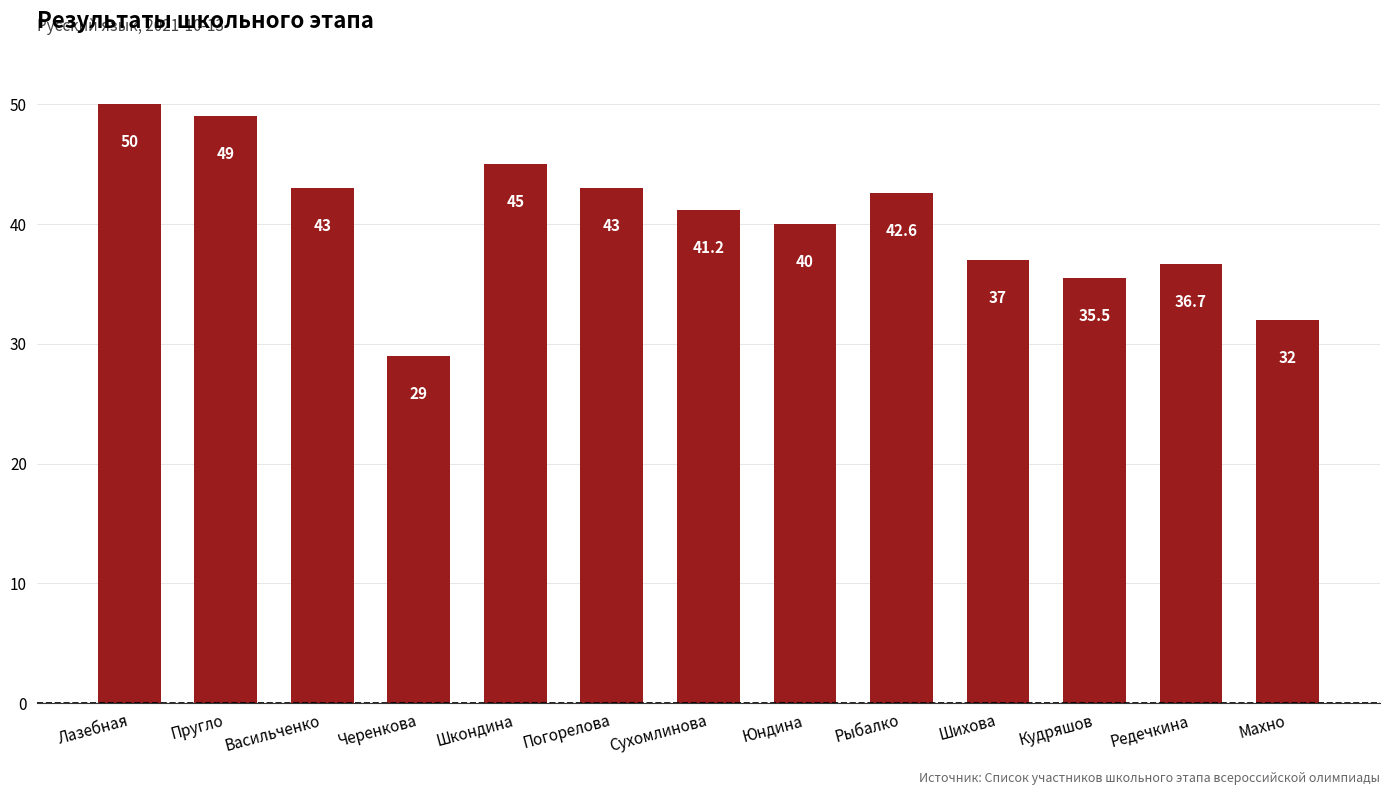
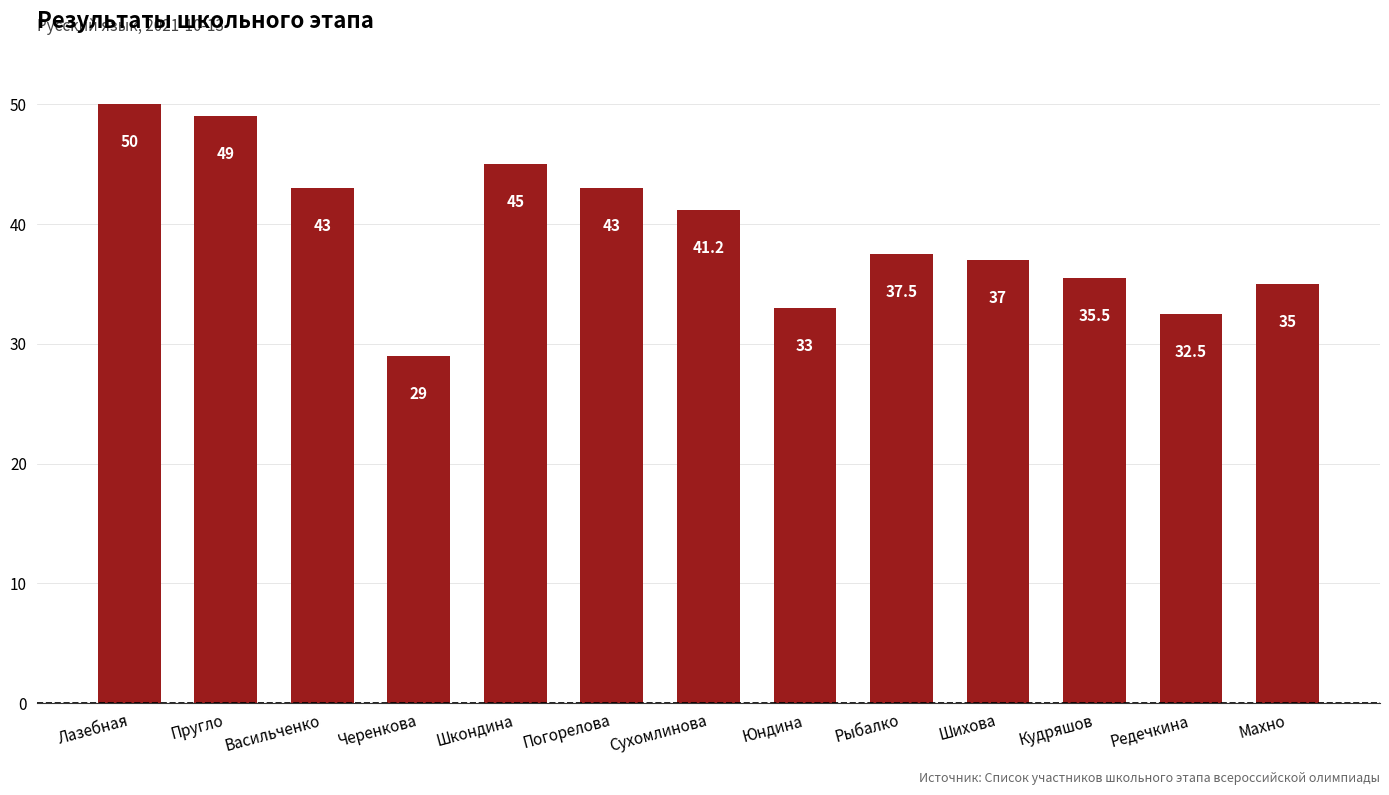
Юндина: 40 -> 33
Рыбалко: 42.6 -> 37.5
Редечкина: 36.7 -> 32.5
Махно: 32 -> 35
